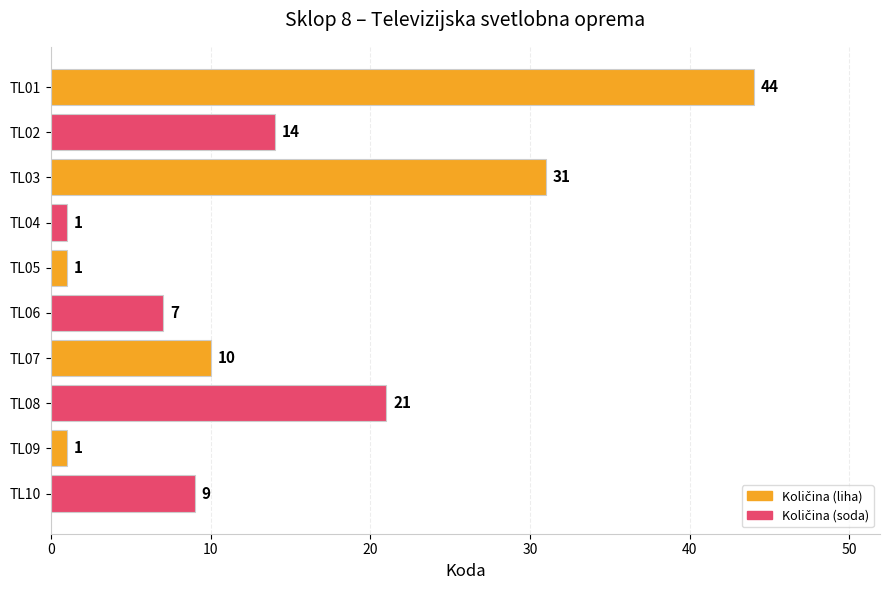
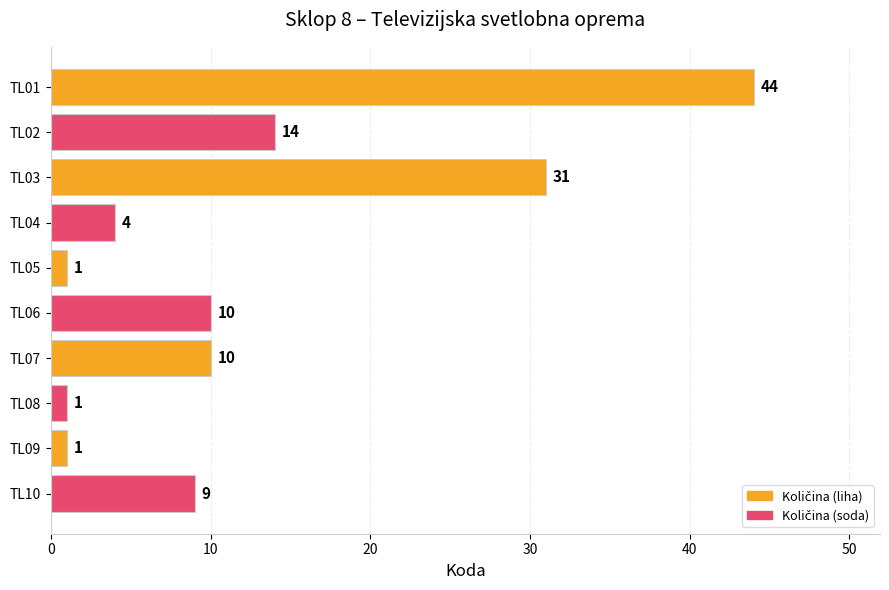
TL04: 1 -> 4
TL06: 7 -> 10
TL08: 21 -> 1
